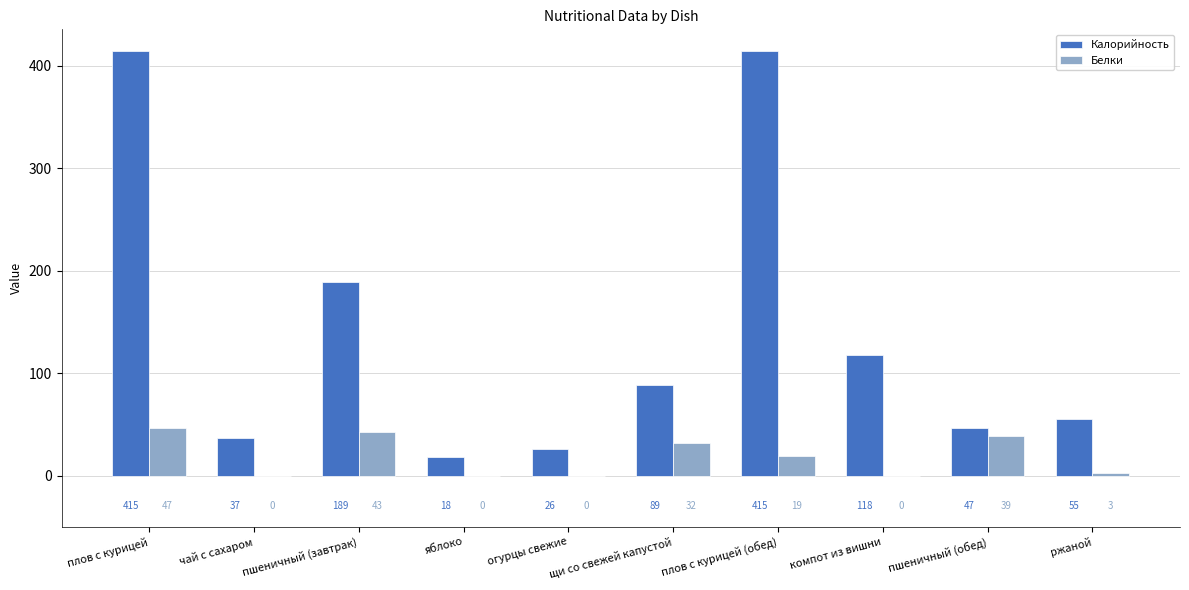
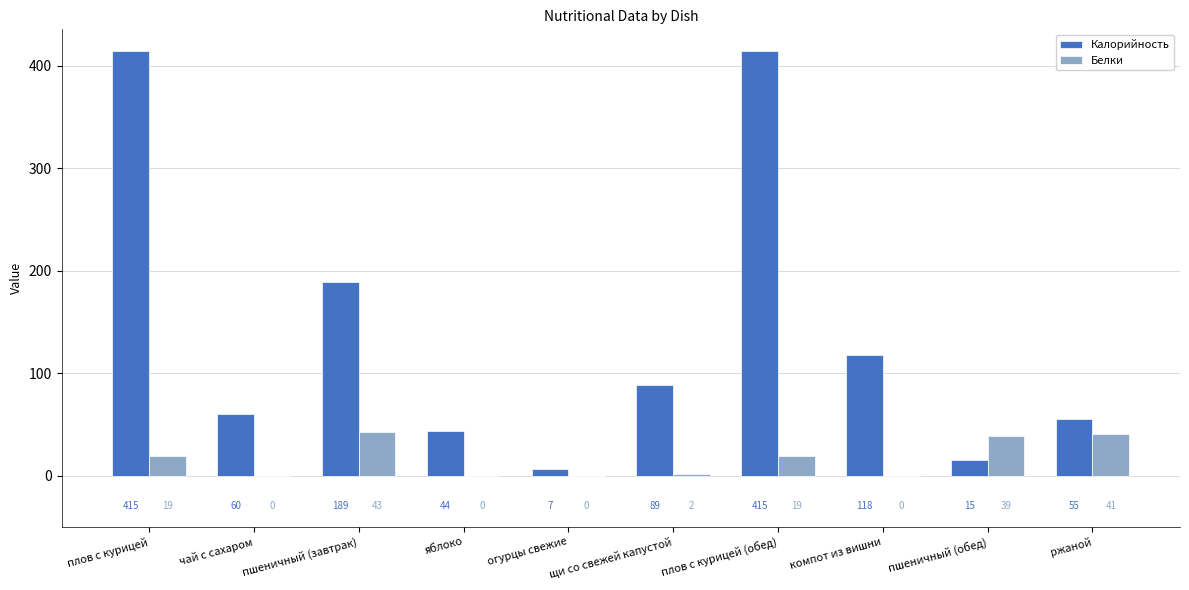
Белки, плов с курицей: 47 -> 19
Калорийность, чай с сахаром: 37 -> 60
Калорийность, яблоко: 18 -> 44
Калорийность, огурцы свежие: 26 -> 7
Белки, щи со свежей капустой: 32 -> 2
Калорийность, пшеничный (обед): 47 -> 15
Белки, ржаной: 3 -> 41
